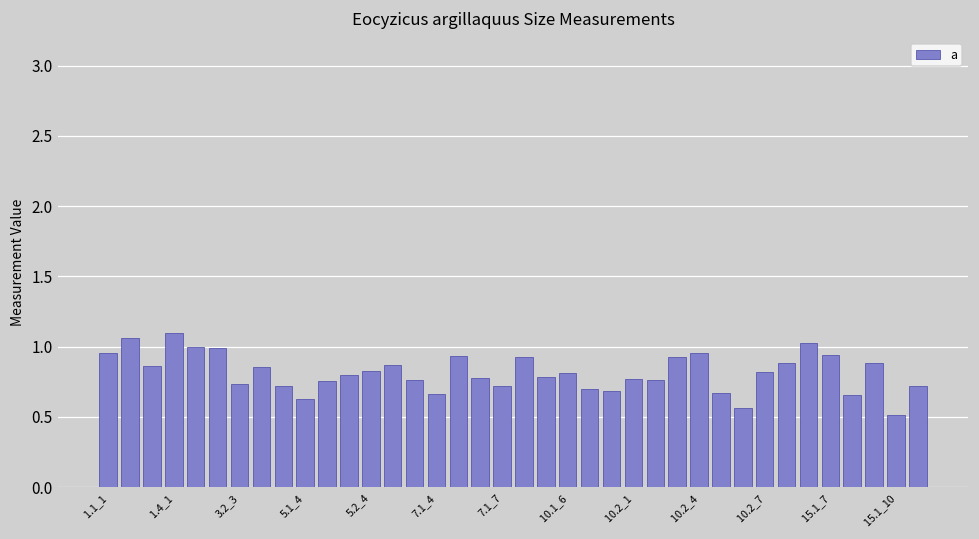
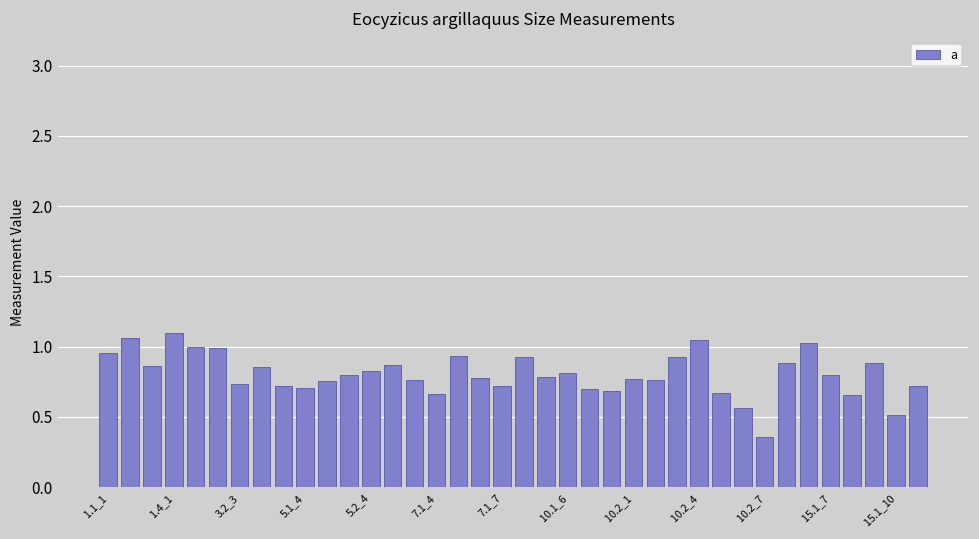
5.1_4: 0.62 -> 0.71
10.2_4: 0.96 -> 1.05
10.2_7: 0.82 -> 0.36
15.1_7: 0.94 -> 0.80
